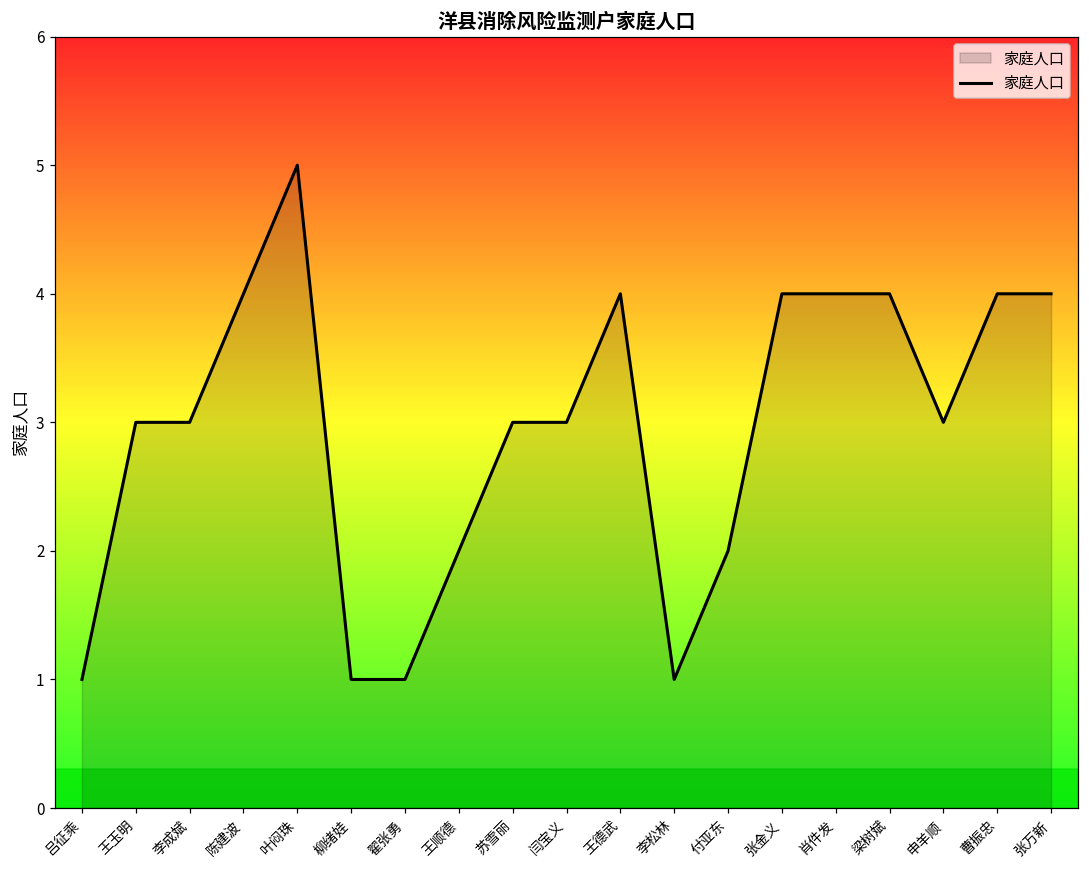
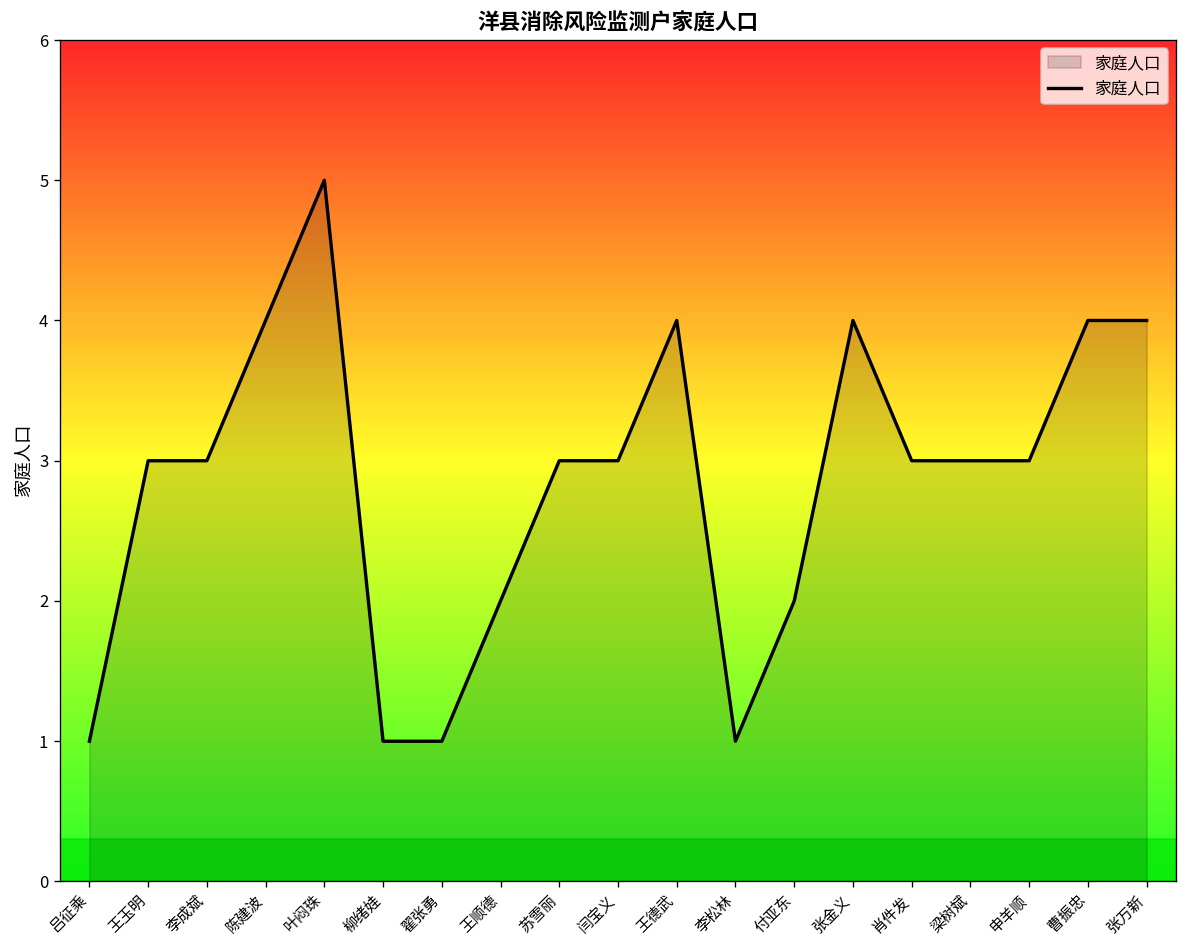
肖件发: 4 -> 3
梁树斌: 4 -> 3
